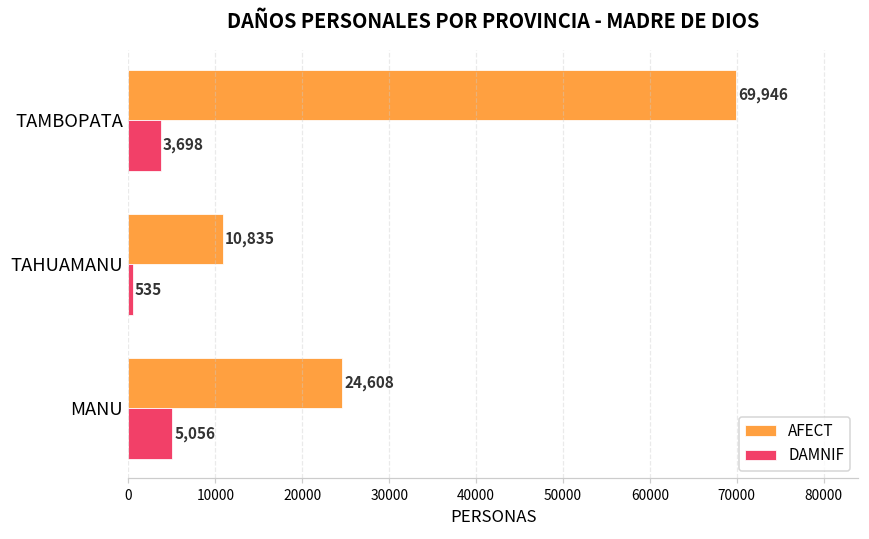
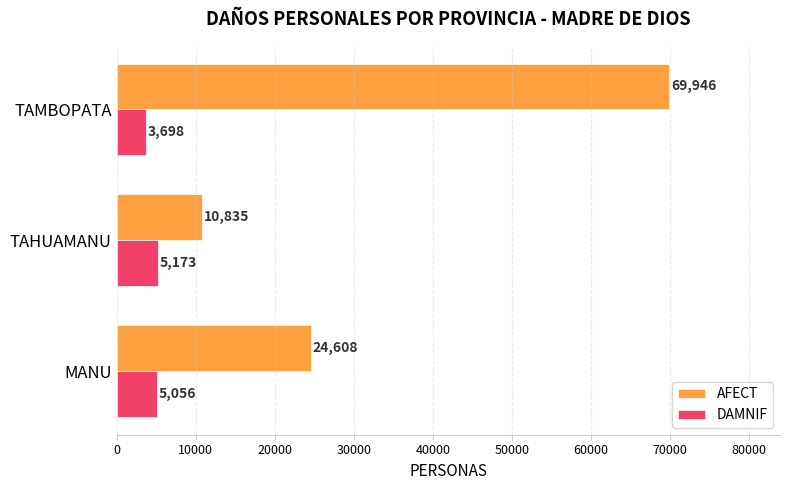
DAMNIF, TAHUAMANU: 535 -> 5,173
